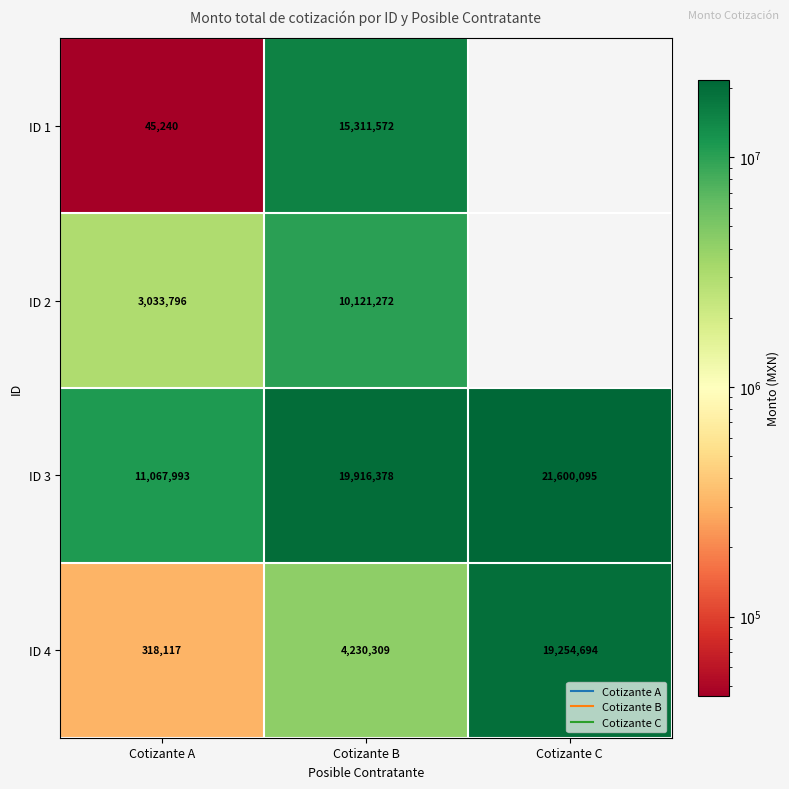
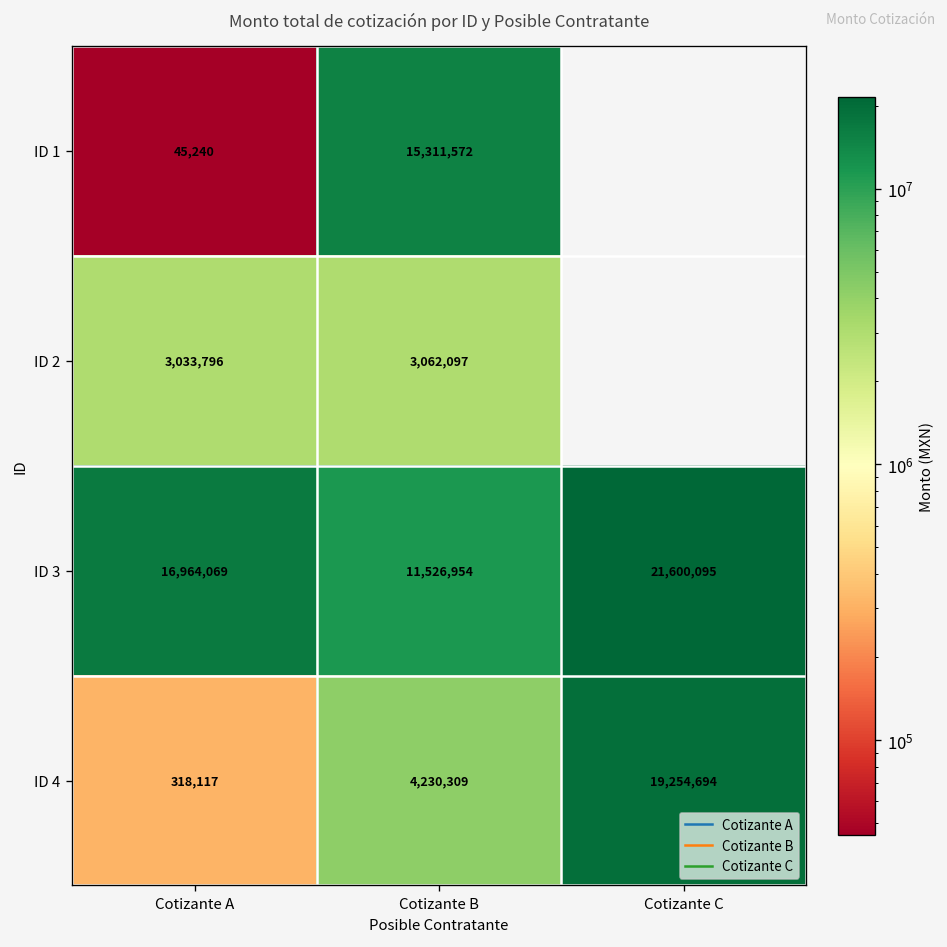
ID 2, Cotizante B: 10,121,272 -> 3,062,097
ID 3, Cotizante A: 11,067,993 -> 16,964,069
ID 3, Cotizante B: 19,916,378 -> 11,526,954
